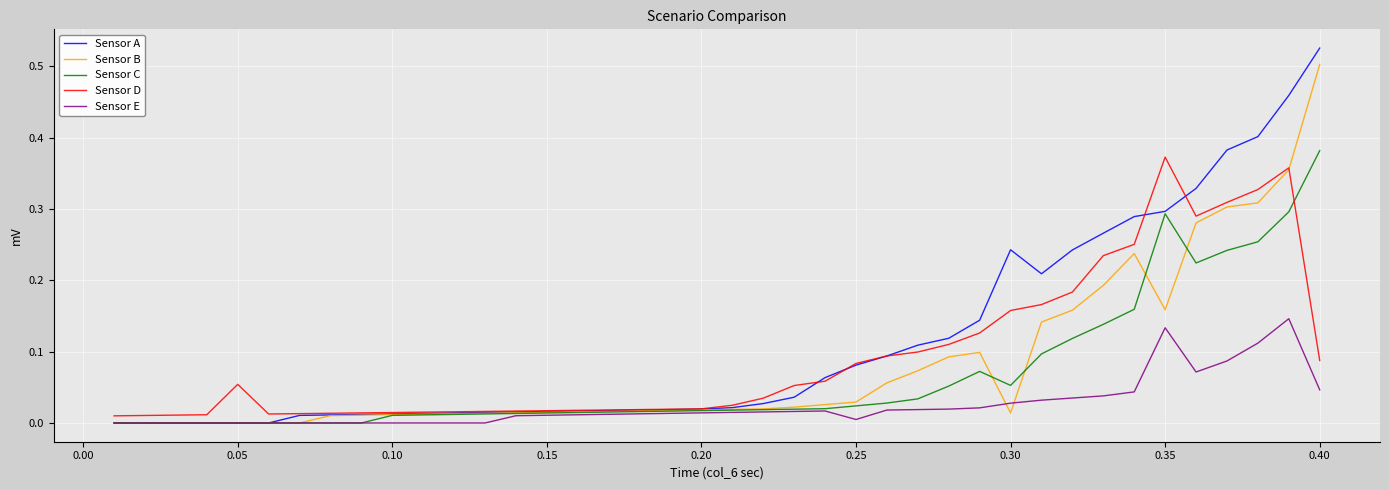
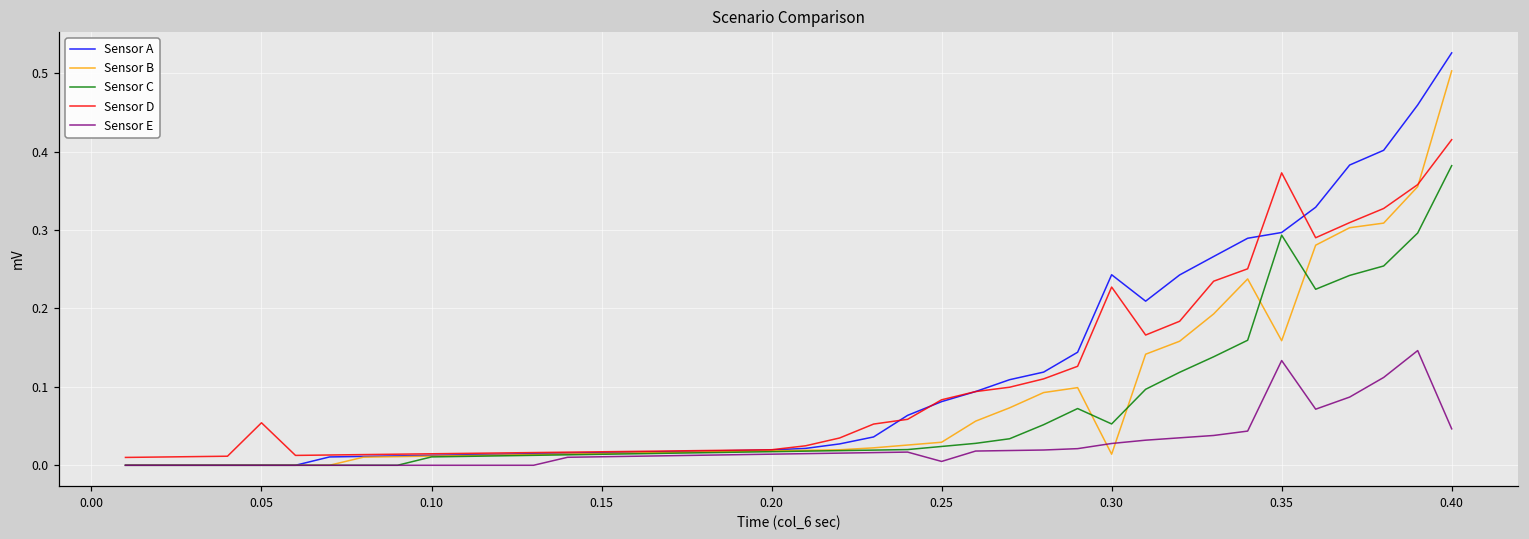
Sensor D, 0.30: 0.16 -> 0.23
Sensor D, 0.40: 0.09 -> 0.42
